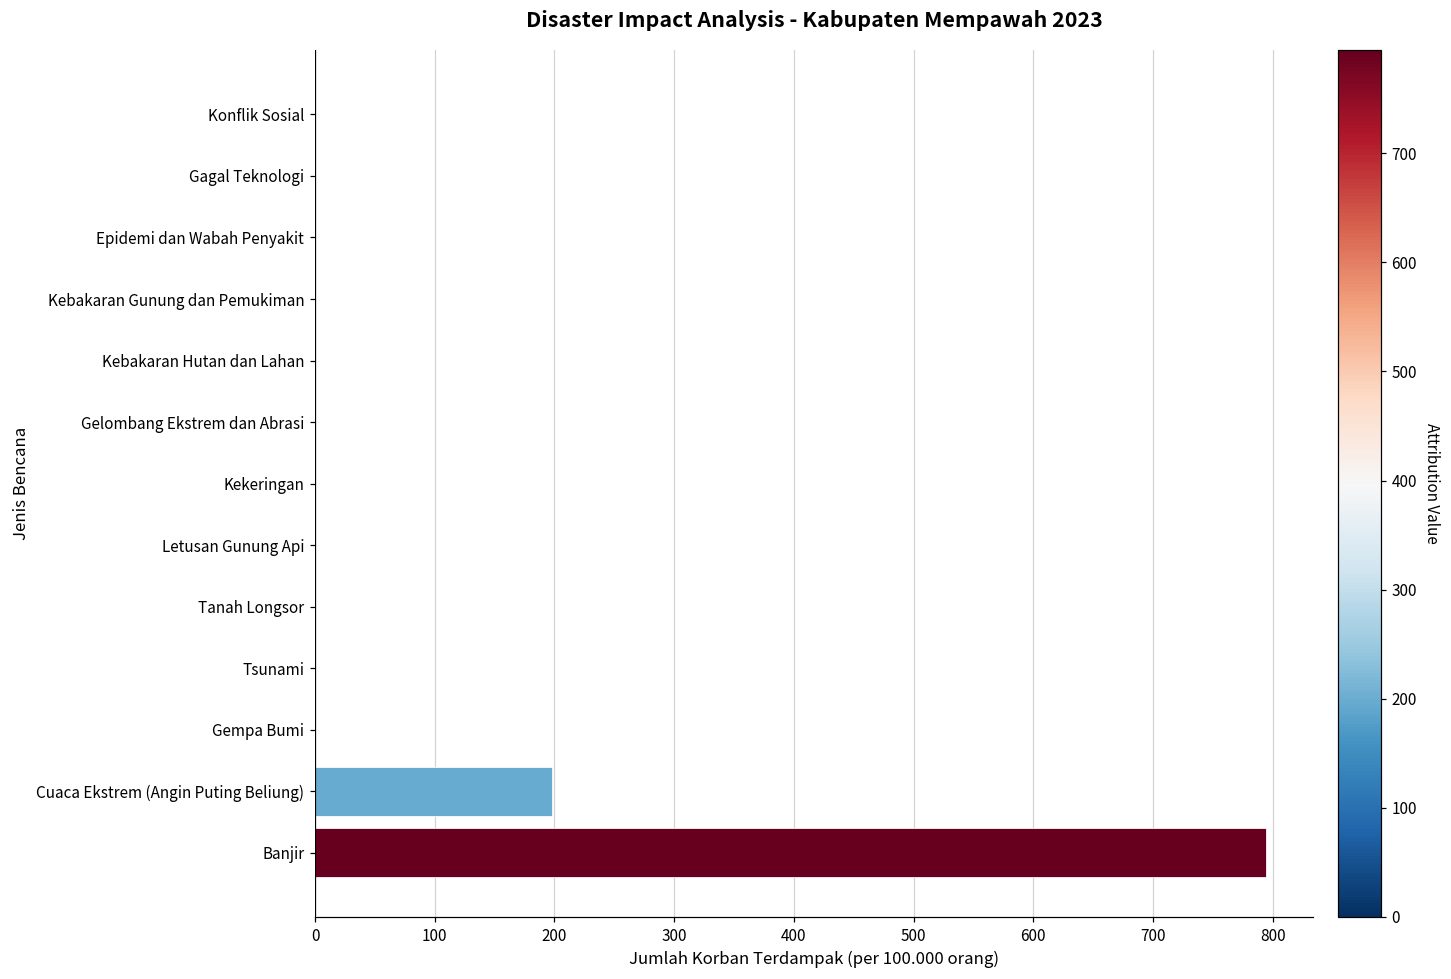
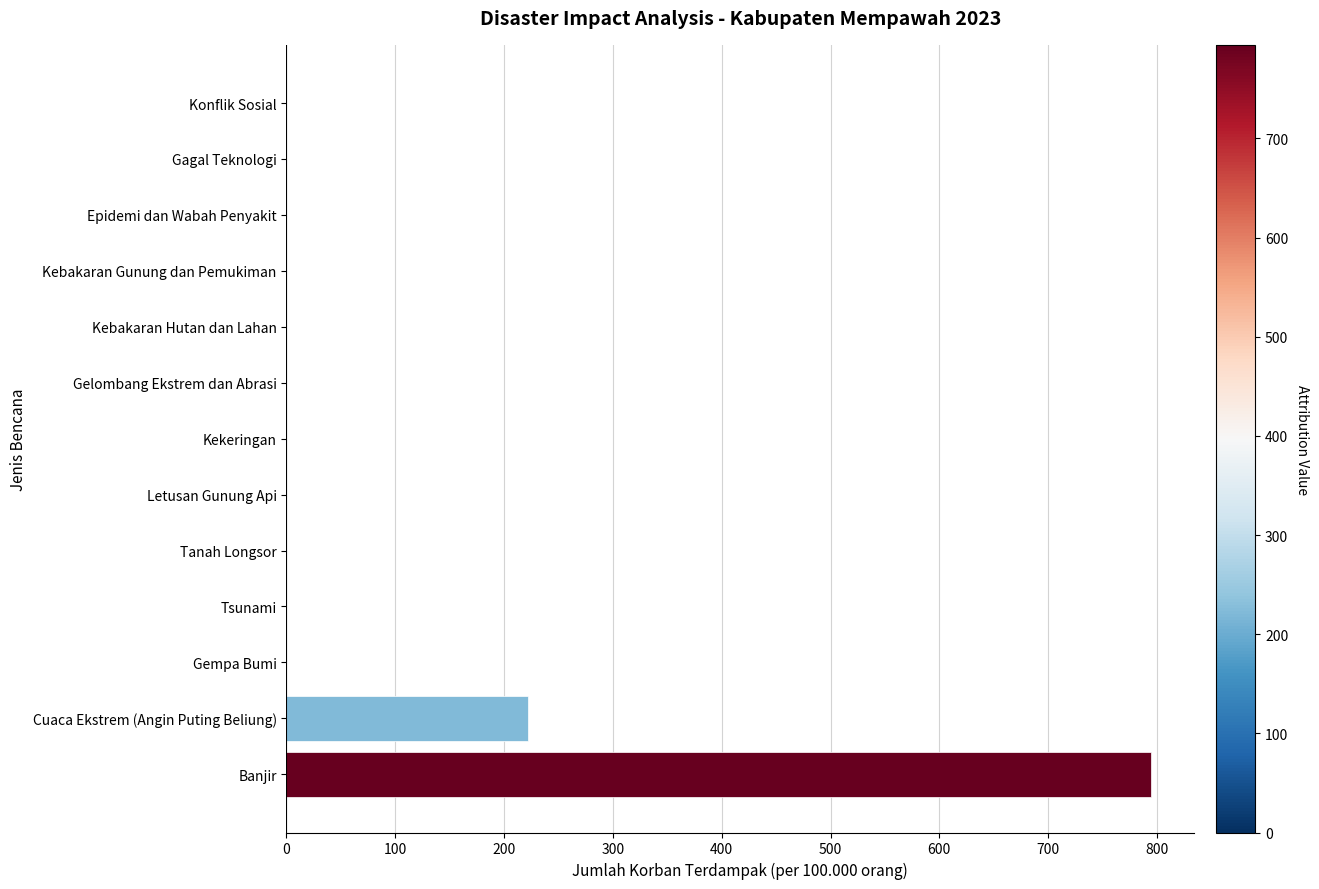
Cuaca Ekstrem (Angin Puting Beliung): 198 -> 222
